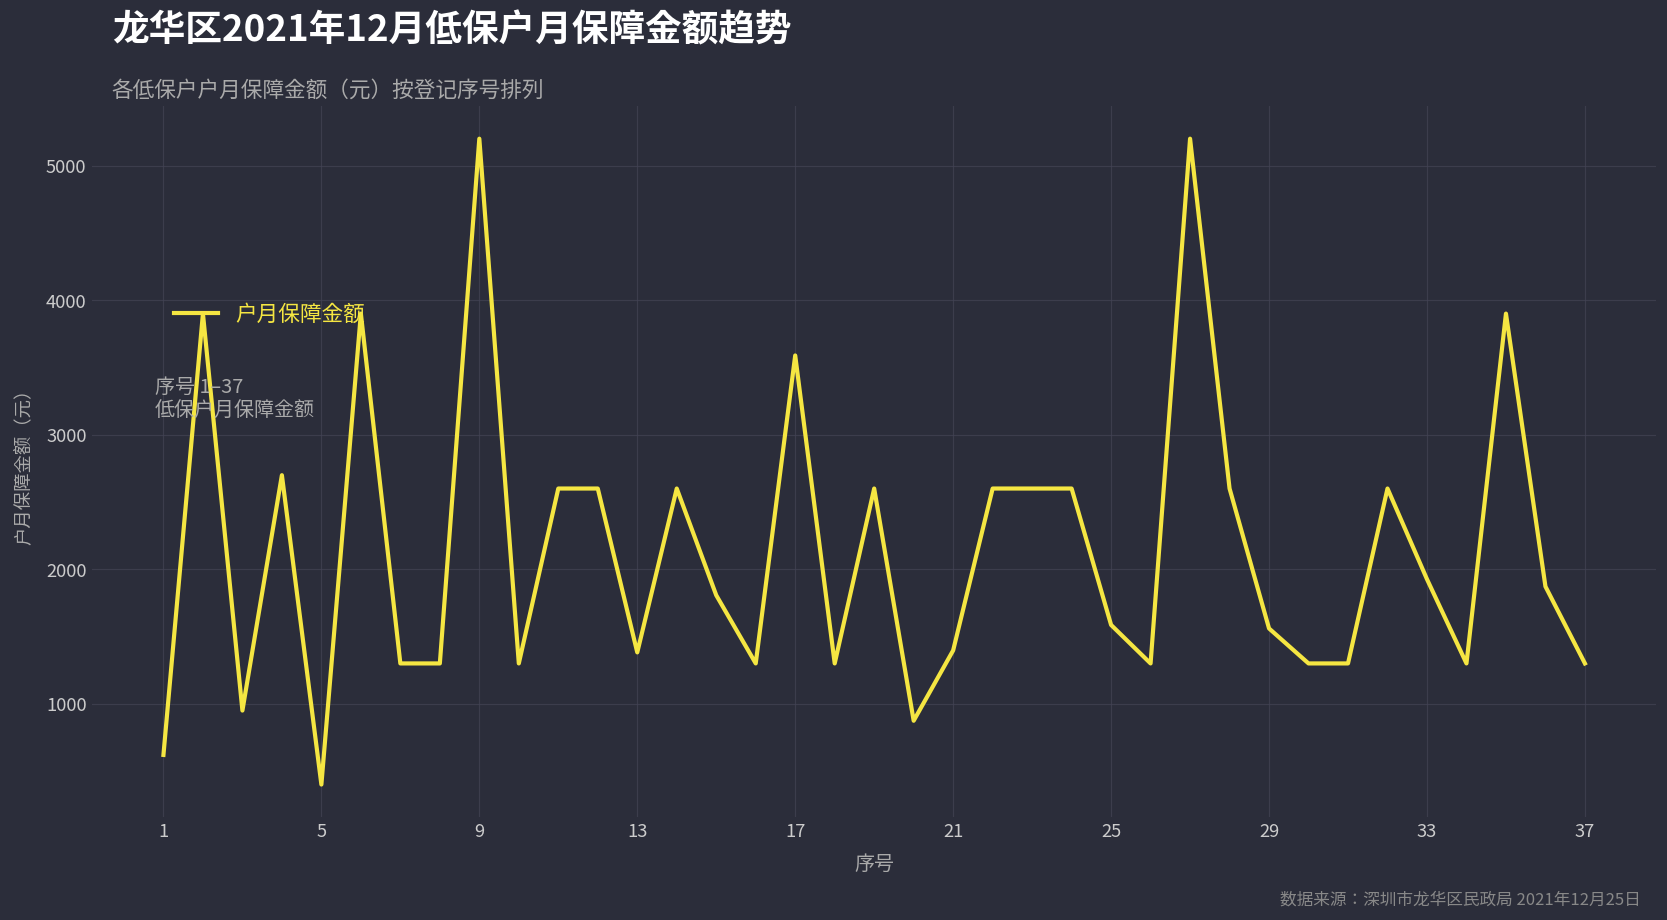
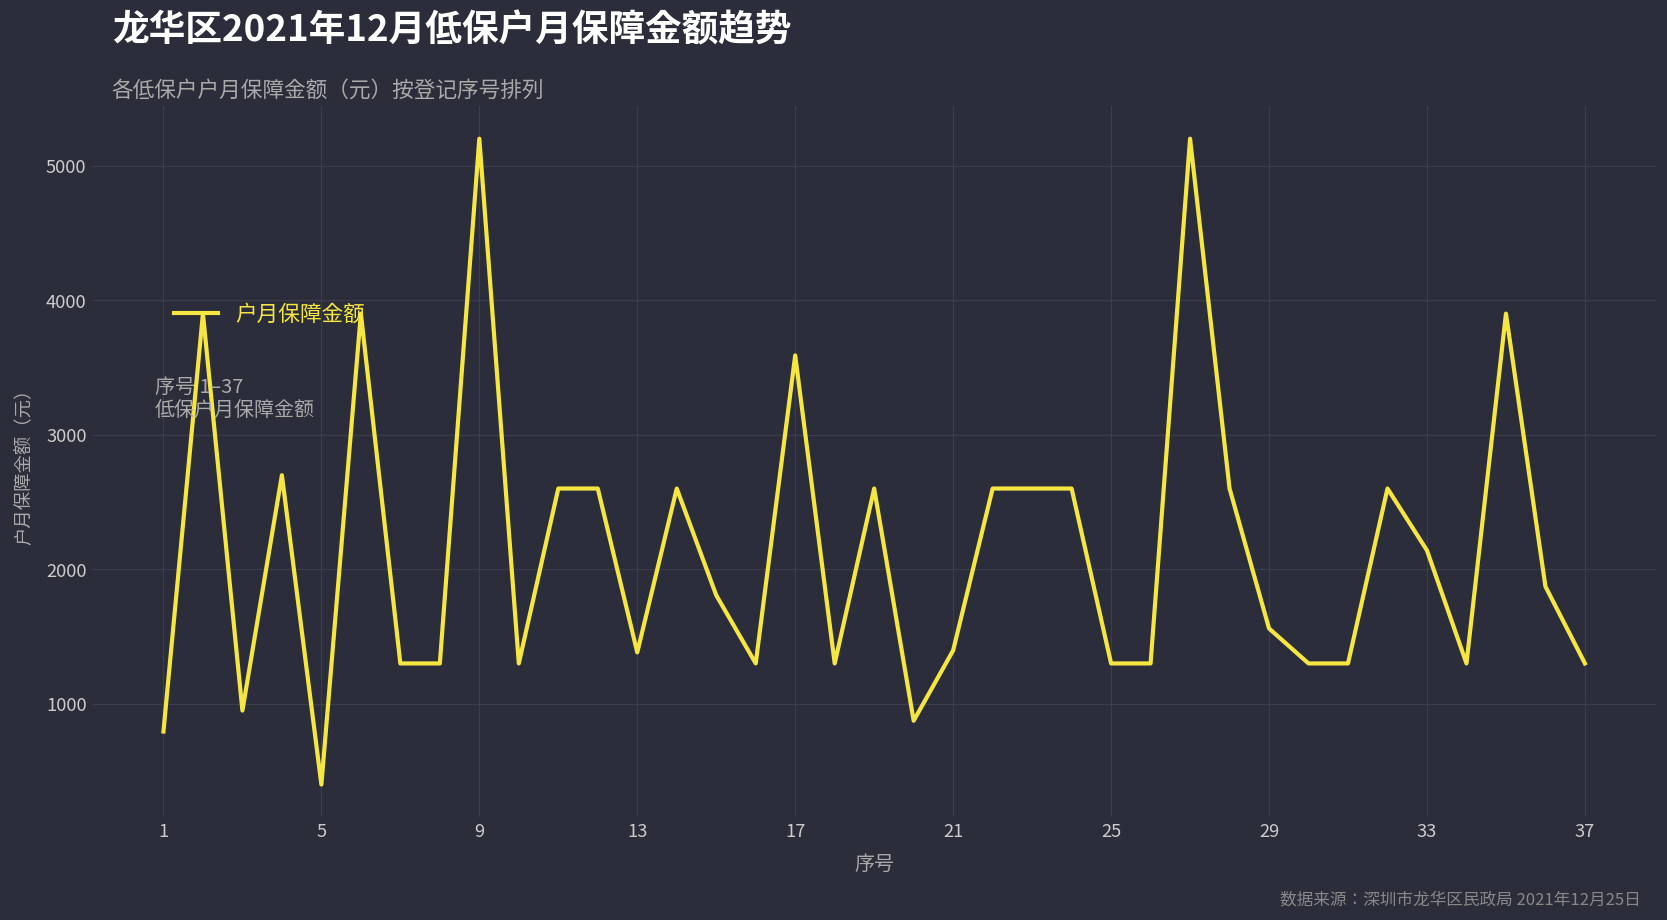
1: 620 -> 790
25: 1590 -> 1300
33: 1930 -> 2140
